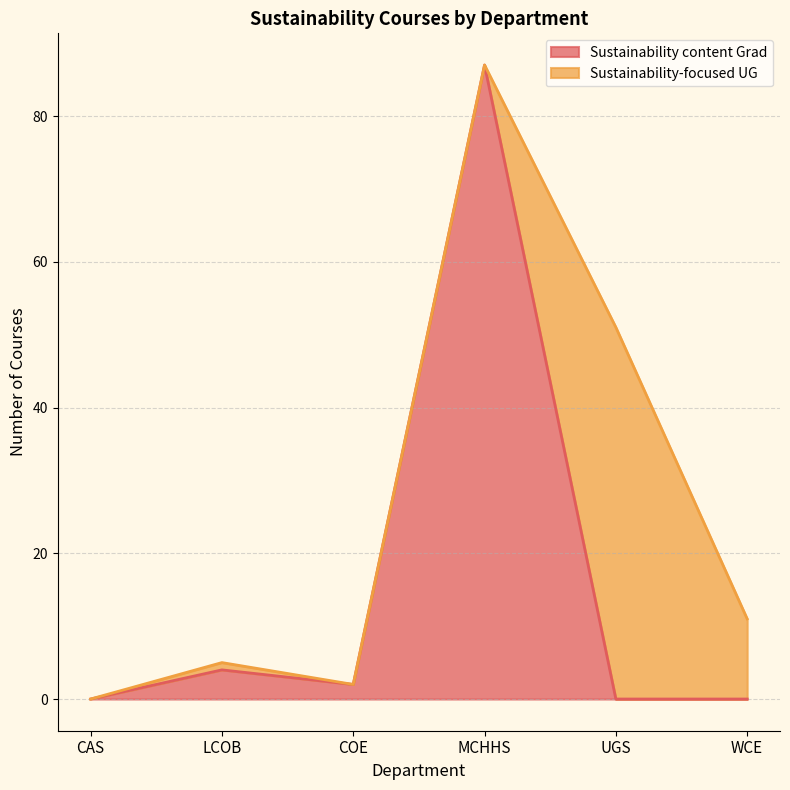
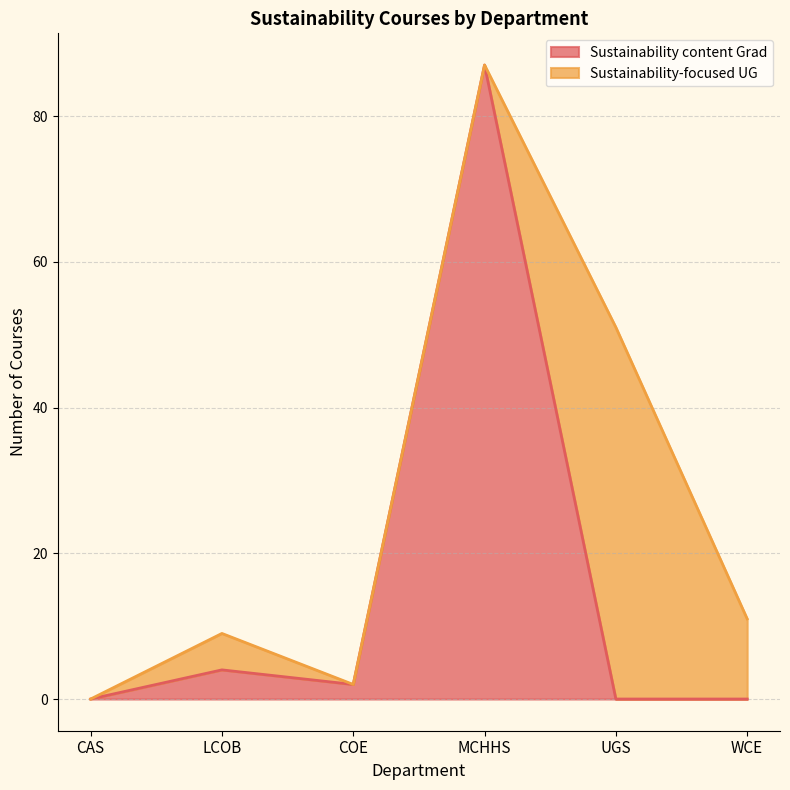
Sustainability-focused UG, LCOB: 1 -> 5
